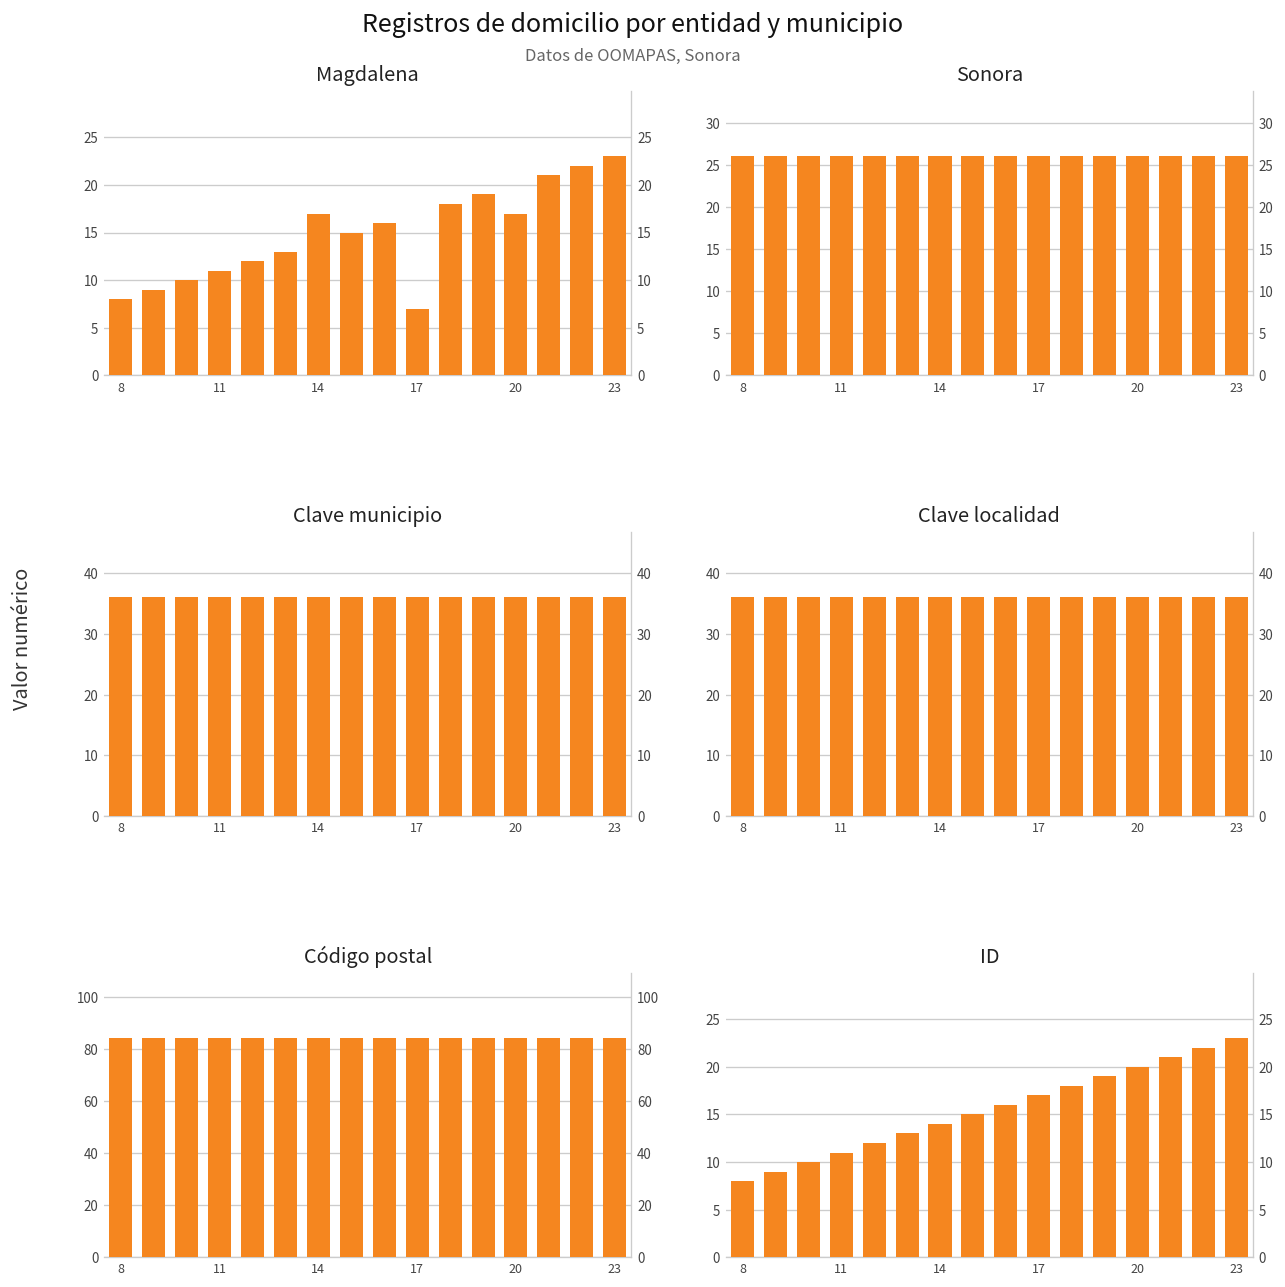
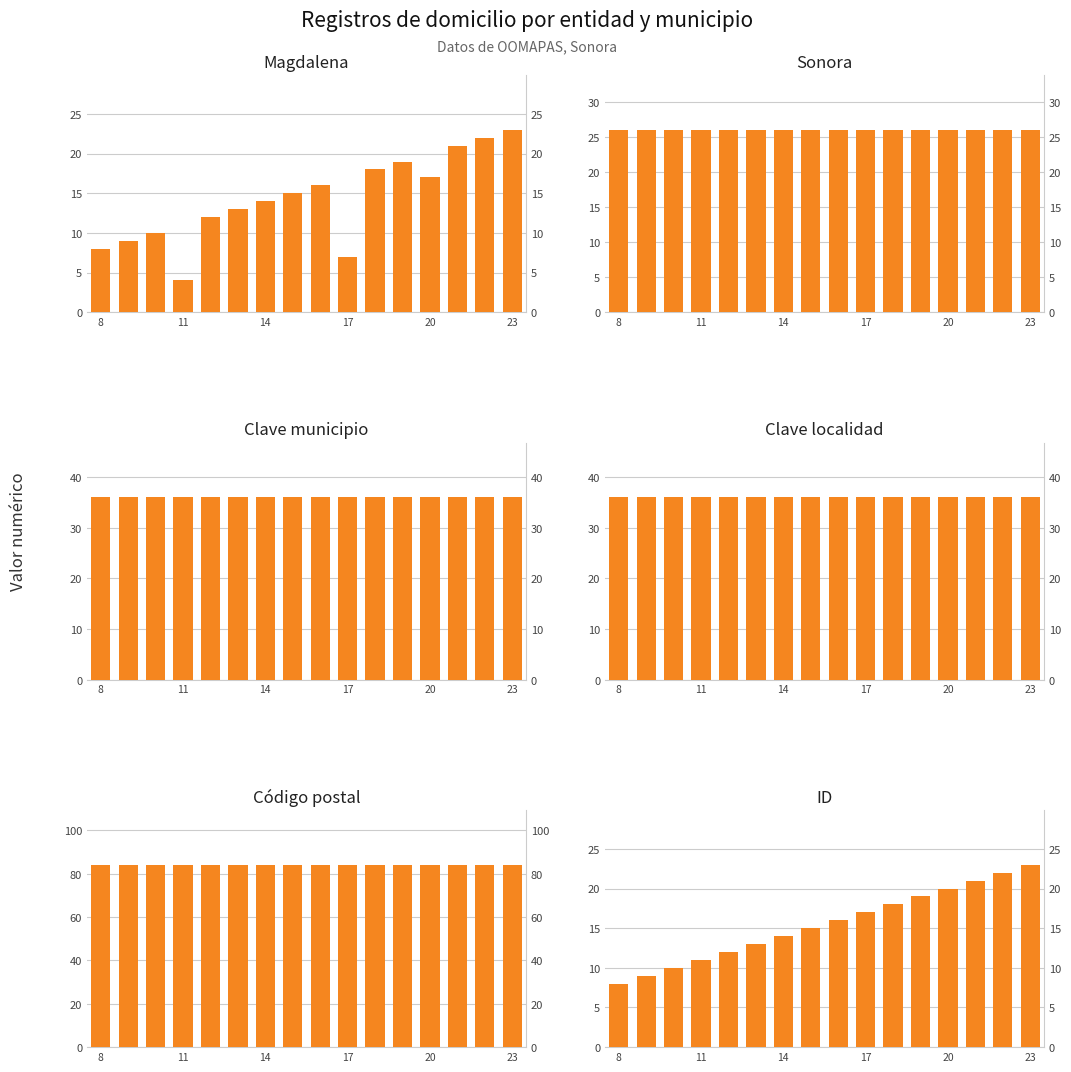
Magdalena, 11: 11 -> 4
Magdalena, 14: 17 -> 14
